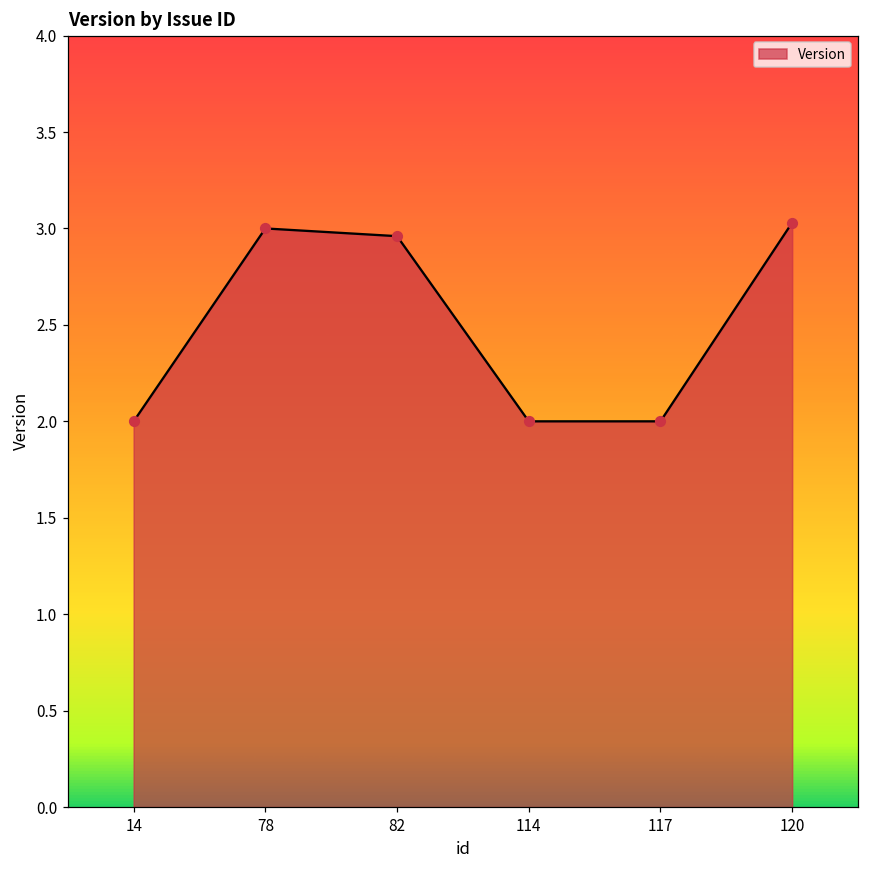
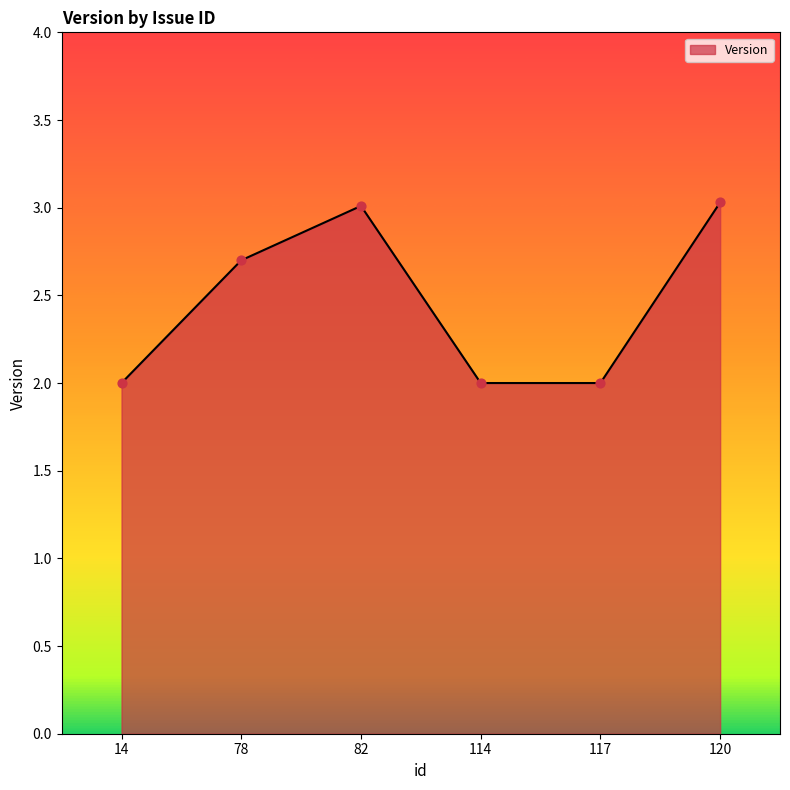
78: 3.0 -> 2.7
82: 2.96 -> 3.01
